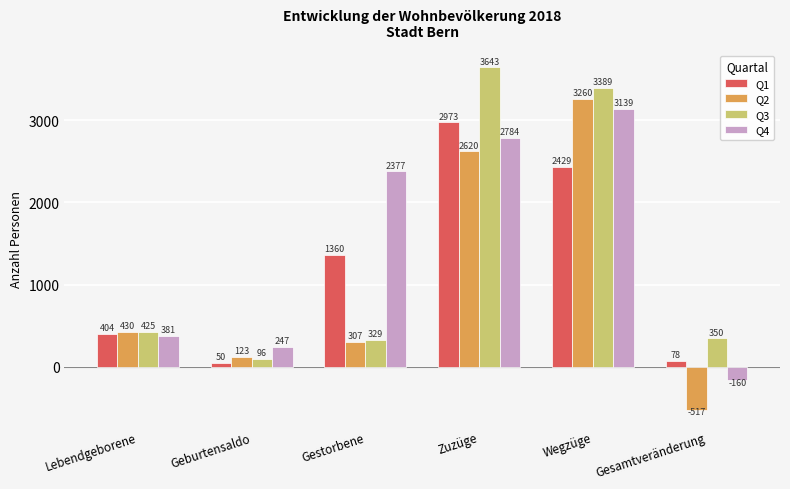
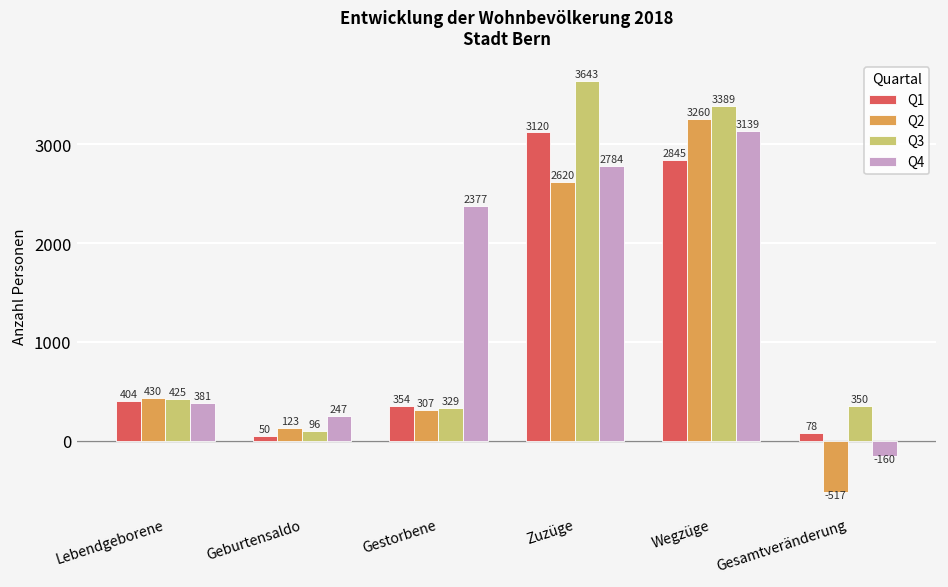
Q1, Gestorbene: 1360 -> 354
Q1, Zuzüge: 2973 -> 3120
Q1, Wegzüge: 2429 -> 2845
